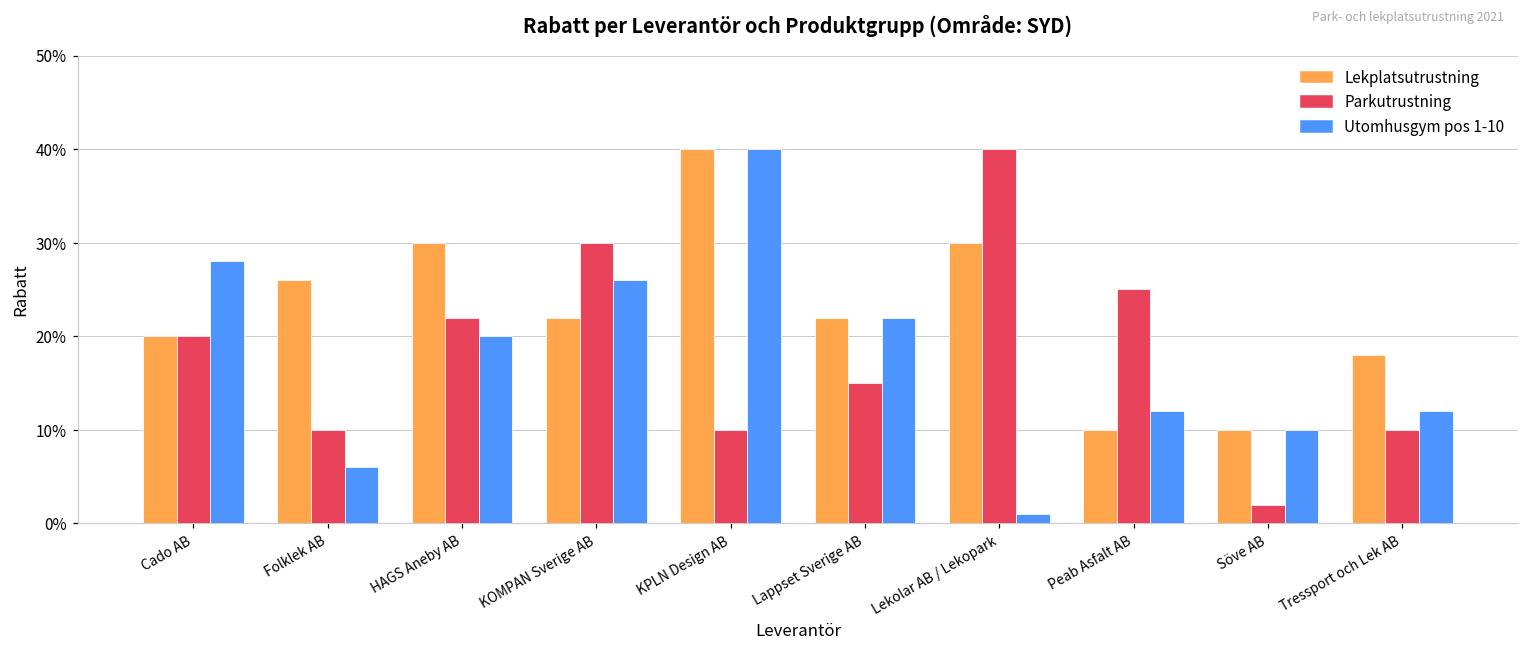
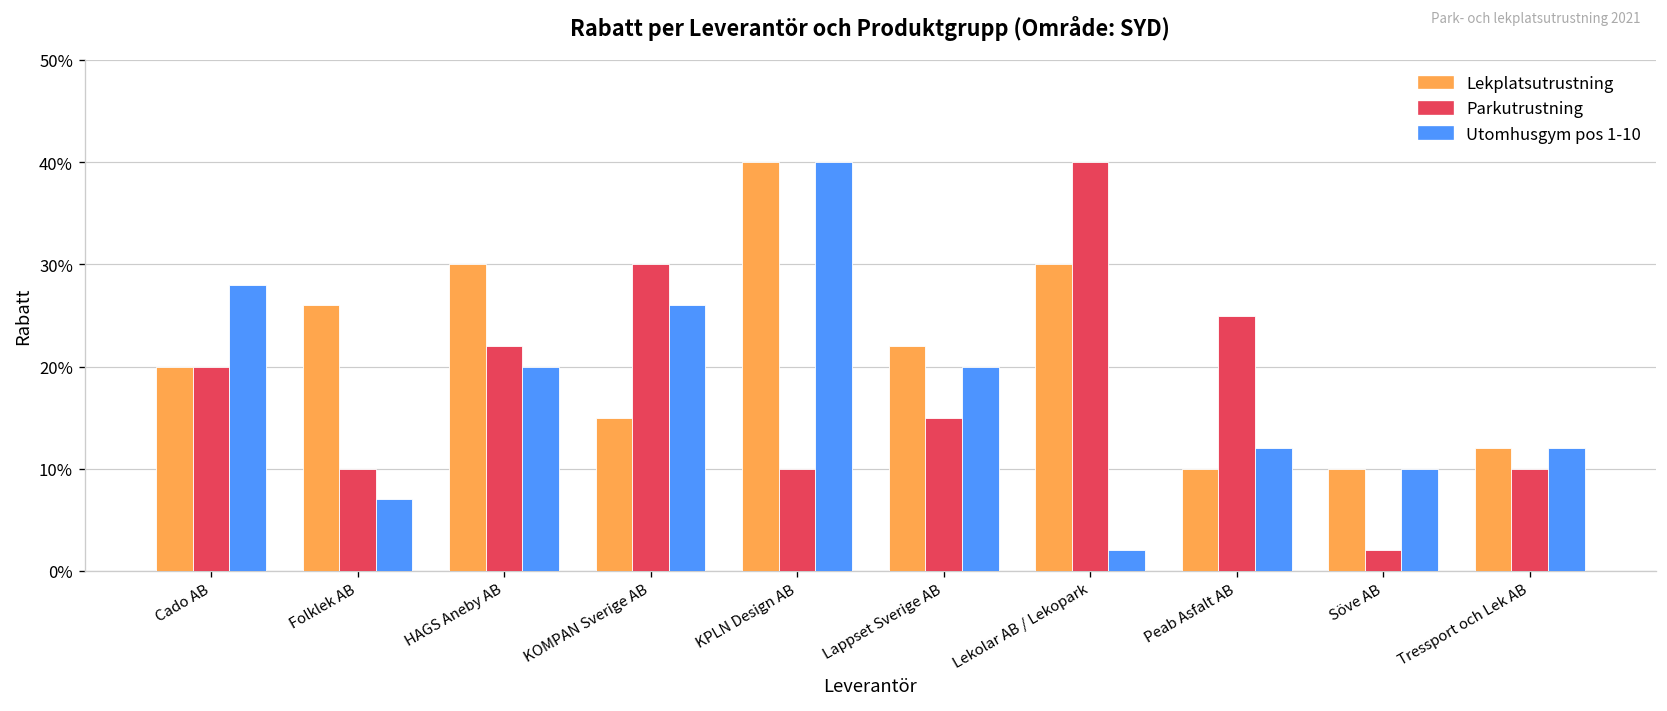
Utomhusgym pos 1-10, Folklek AB: 6% -> 7%
Lekplatsutrustning, KOMPAN Sverige AB: 22% -> 15%
Utomhusgym pos 1-10, Lappset Sverige AB: 22% -> 20%
Utomhusgym pos 1-10, Lekolar AB / Lekopark: 1% -> 2%
Lekplatsutrustning, Tressport och Lek AB: 18% -> 12%
